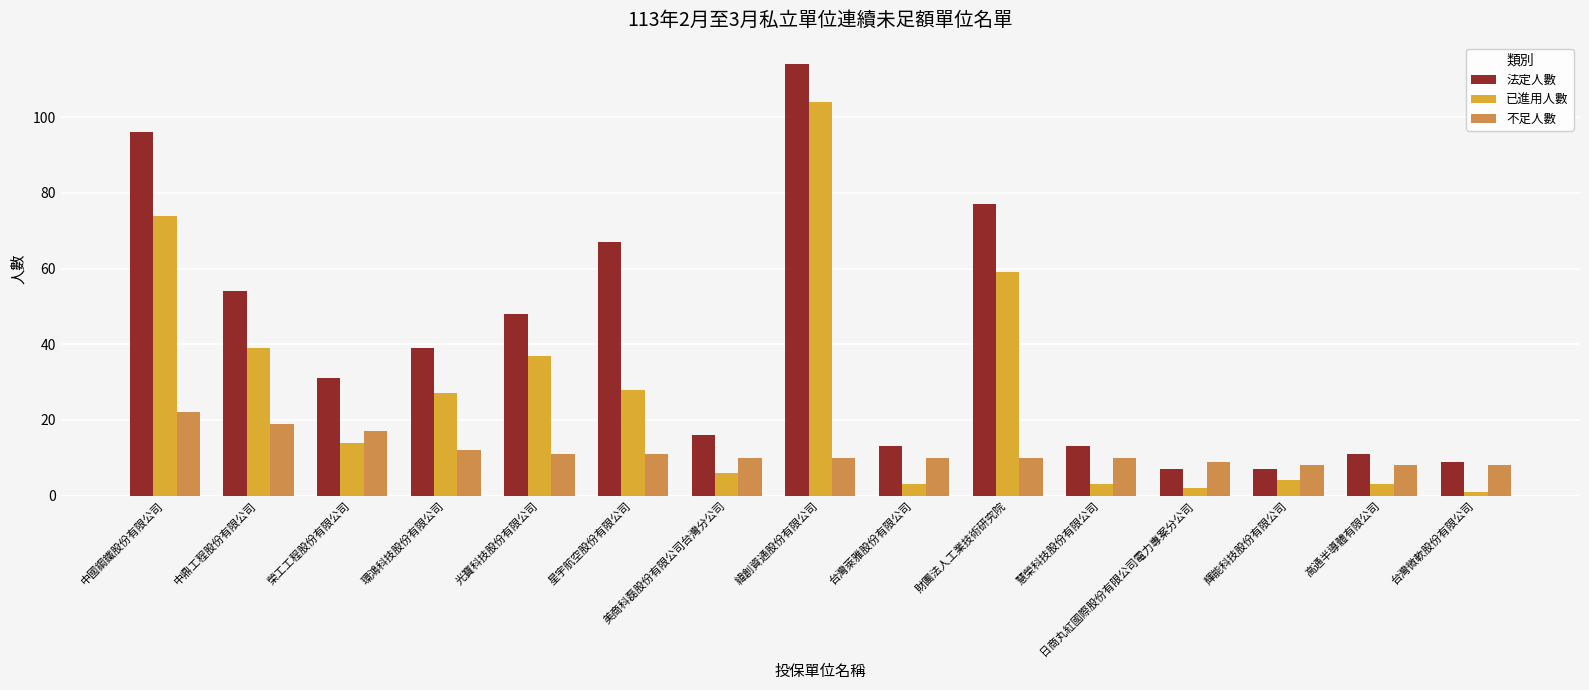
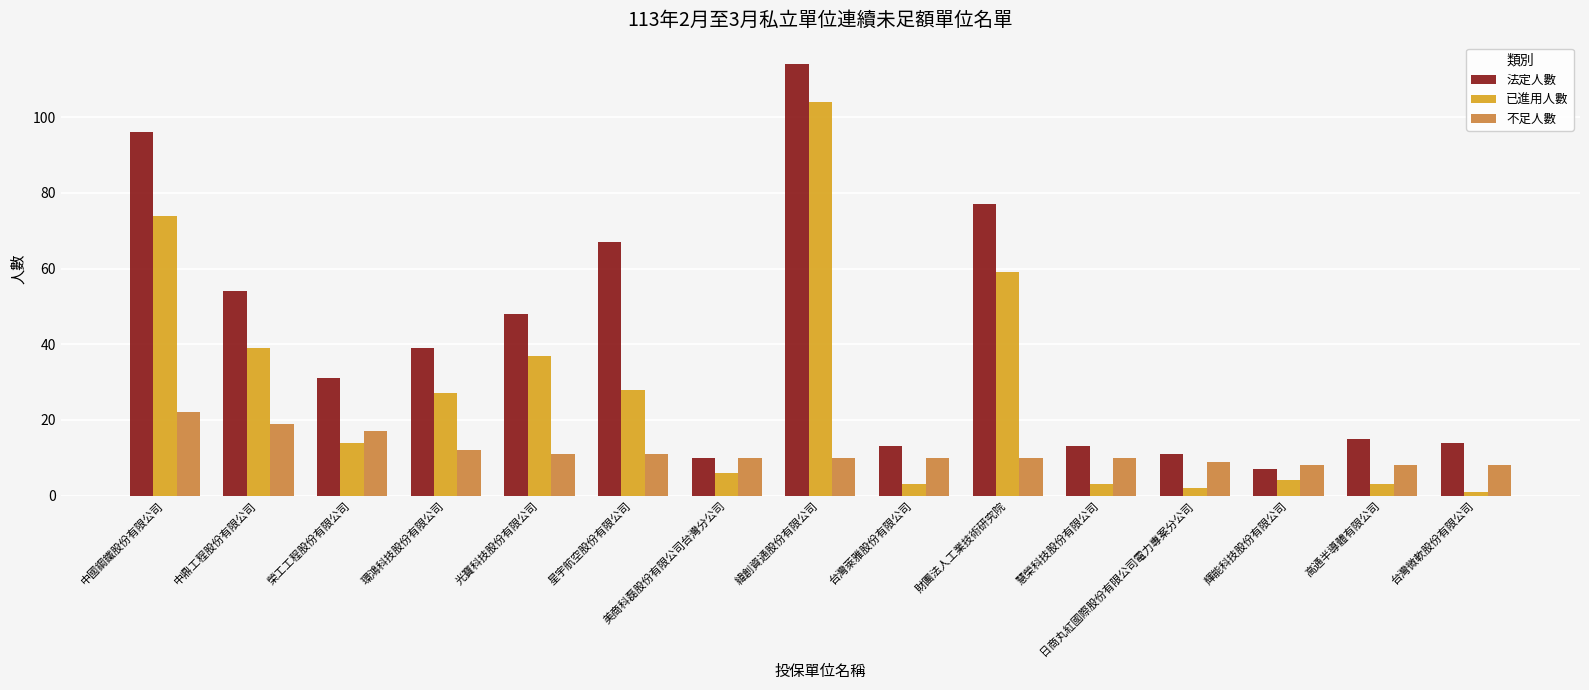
法定人數, 美商科磊股份有限公司台灣分公司: 16 -> 10
法定人數, 日商丸紅國際股份有限公司電力專案分公司: 7 -> 11
法定人數, 高通半導體有限公司: 11 -> 15
法定人數, 台灣微軟股份有限公司: 9 -> 14
